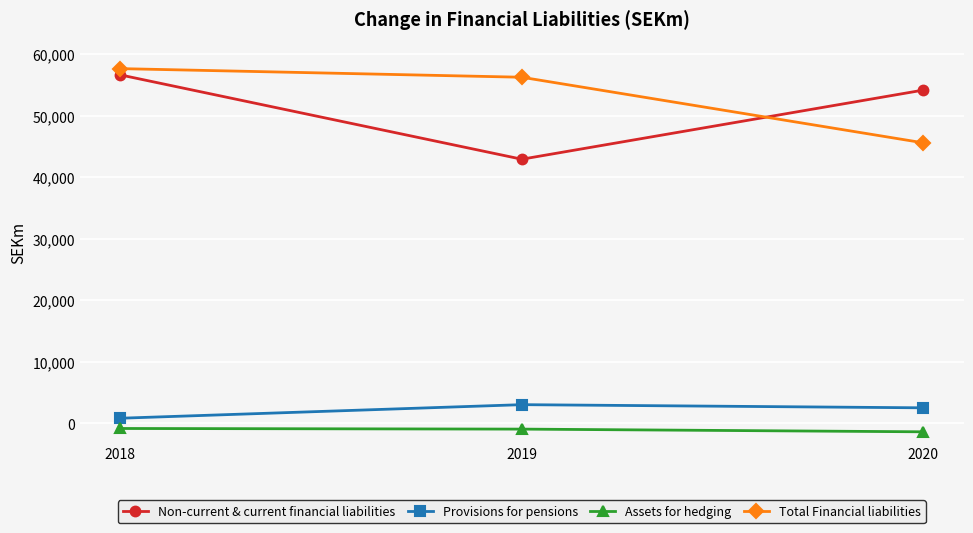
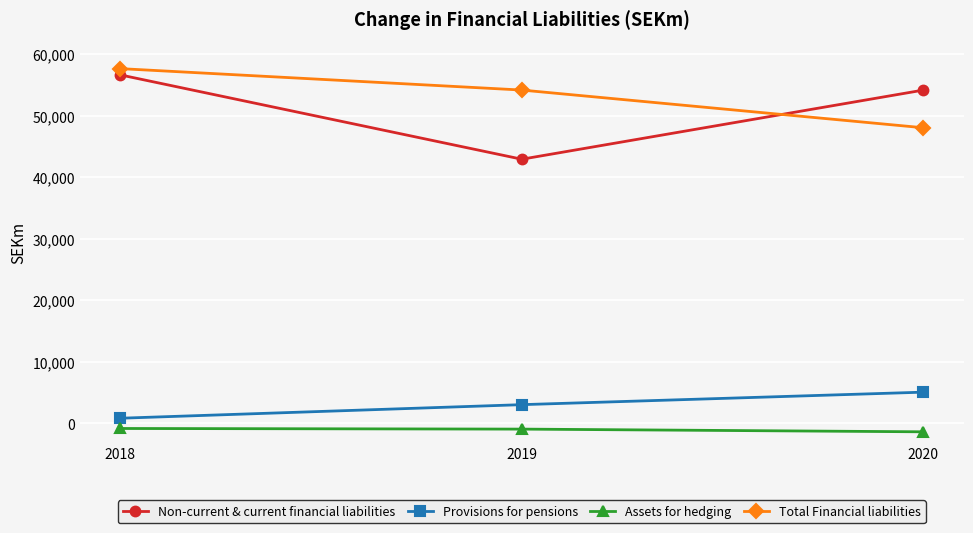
Total Financial liabilities, 2019: 56,000 -> 54,000
Provisions for pensions, 2020: 3,000 -> 5,000
Total Financial liabilities, 2020: 46,000 -> 48,000
